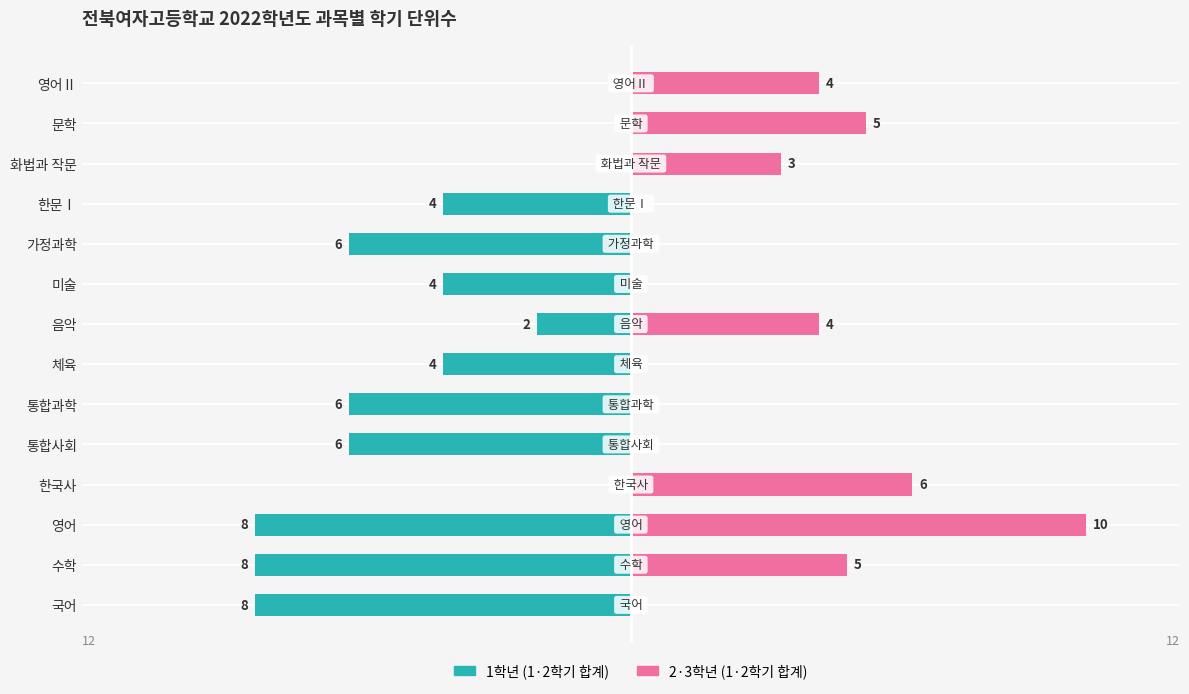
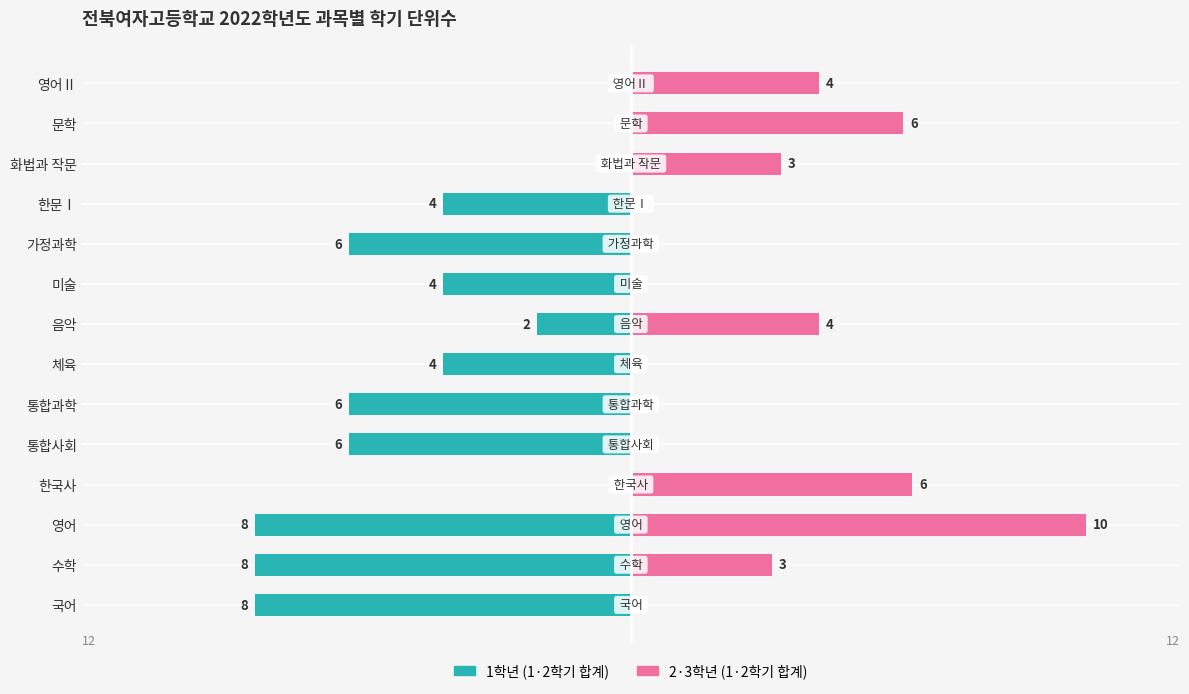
2·3학년 (1·2학기 합계), 문학: 5 -> 6
2·3학년 (1·2학기 합계), 수학: 5 -> 3
